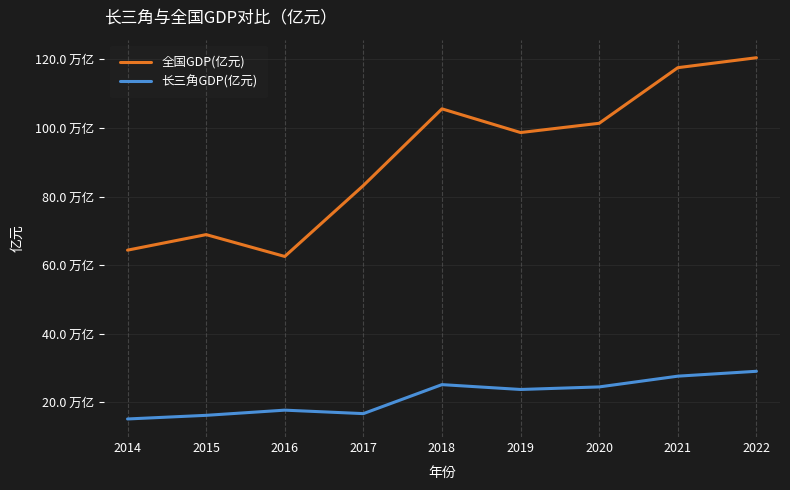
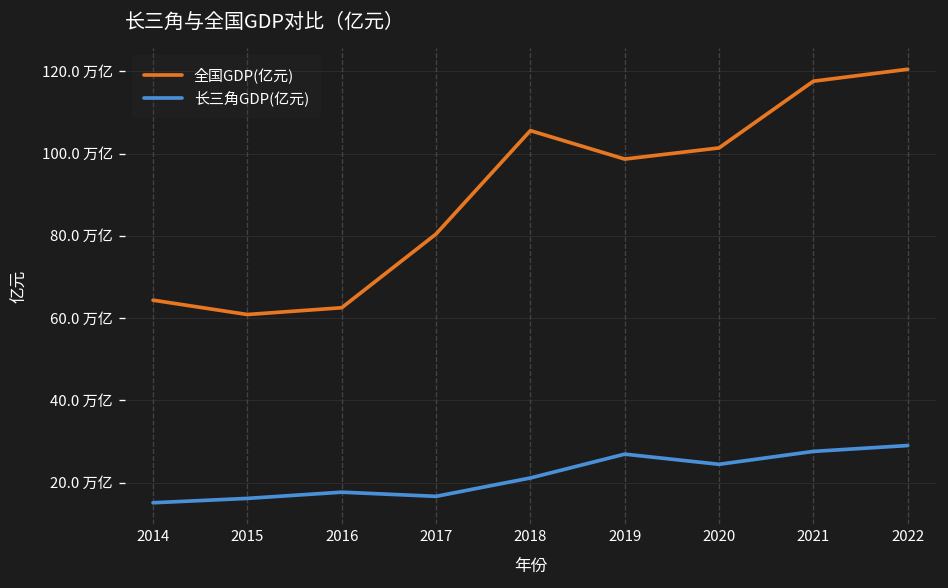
全国GDP(亿元), 2015: 69 万亿 -> 61 万亿
全国GDP(亿元), 2017: 83 万亿 -> 80 万亿
长三角GDP(亿元), 2018: 25 万亿 -> 21 万亿
长三角GDP(亿元), 2019: 24 万亿 -> 27 万亿
